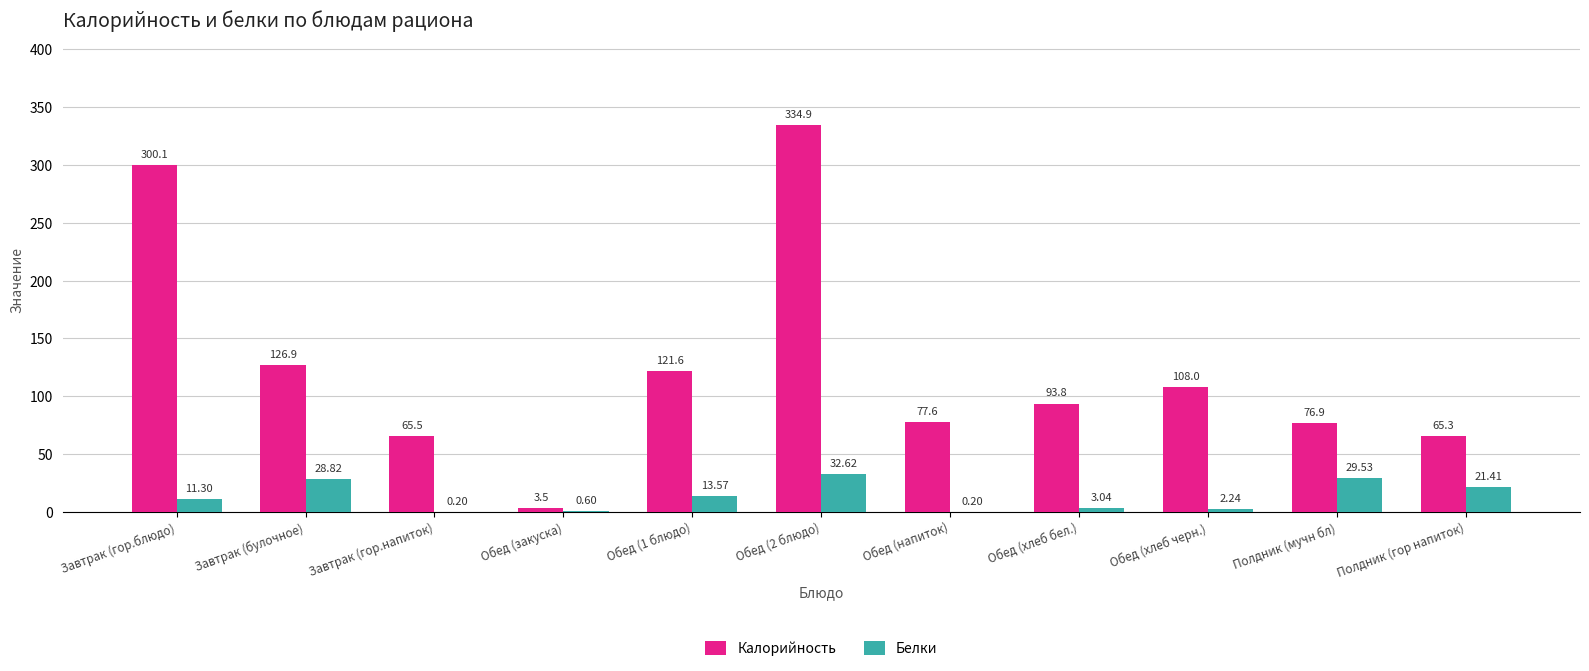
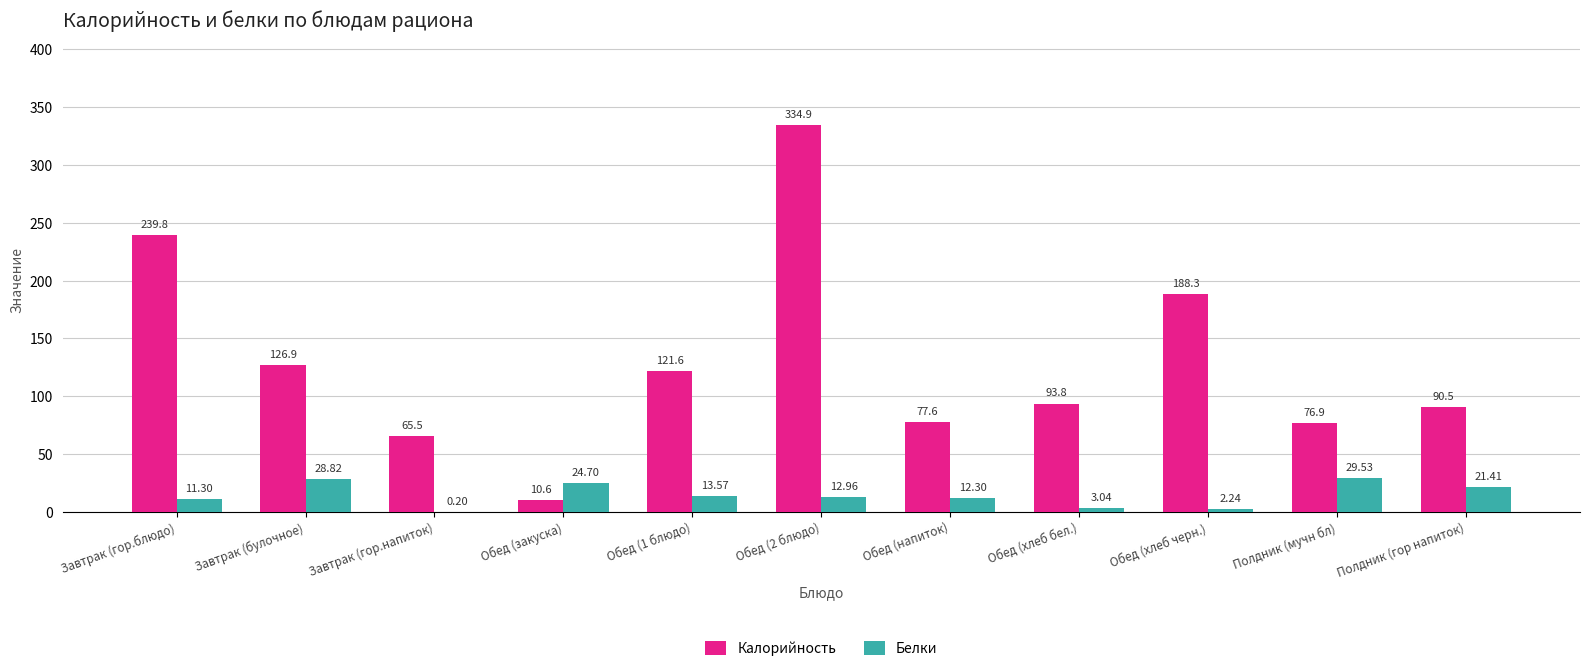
Калорийность, Завтрак (гор.блюдо): 300.1 -> 239.8
Калорийность, Обед (закуска): 3.5 -> 10.6
Белки, Обед (закуска): 0.60 -> 24.70
Белки, Обед (2 блюдо): 32.62 -> 12.96
Белки, Обед (напиток): 0.20 -> 12.30
Калорийность, Обед (хлеб черн.): 108.0 -> 188.3
Калорийность, Полдник (гор напиток): 65.3 -> 90.5
